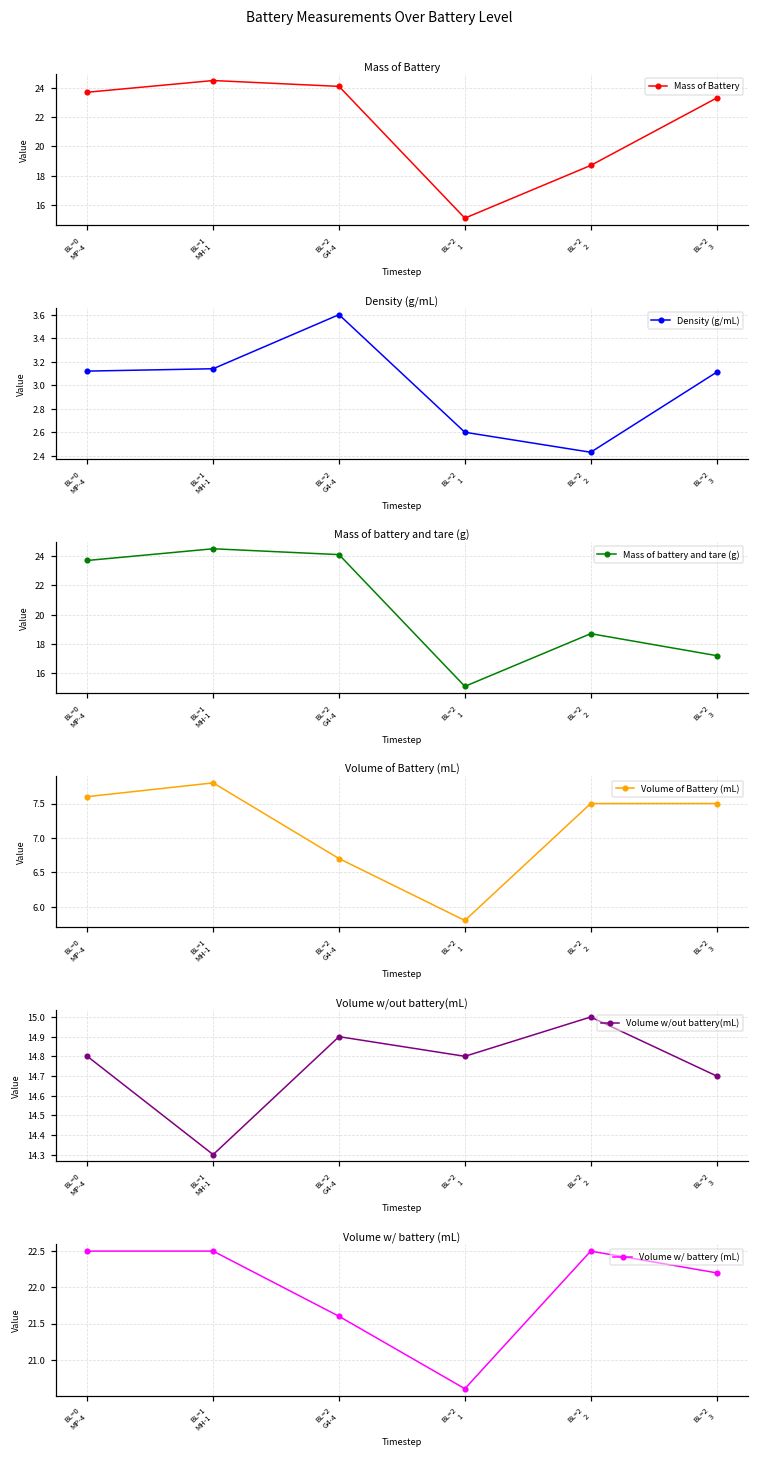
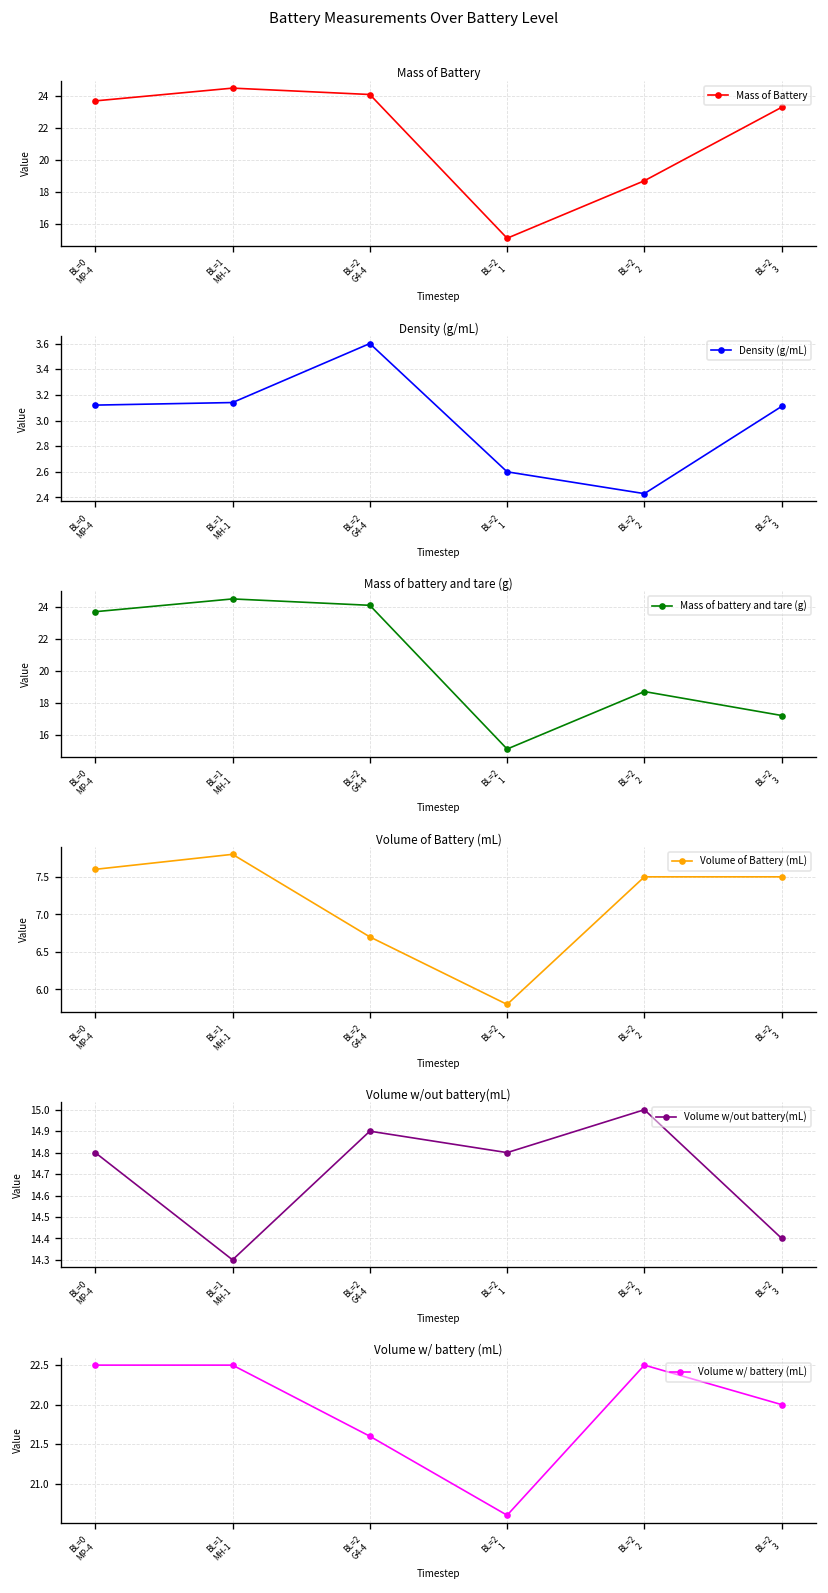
Volume w/out battery(mL), BL=2 3: 14.7 -> 14.4
Volume w/ battery (mL), BL=2 3: 22.2 -> 22.0
